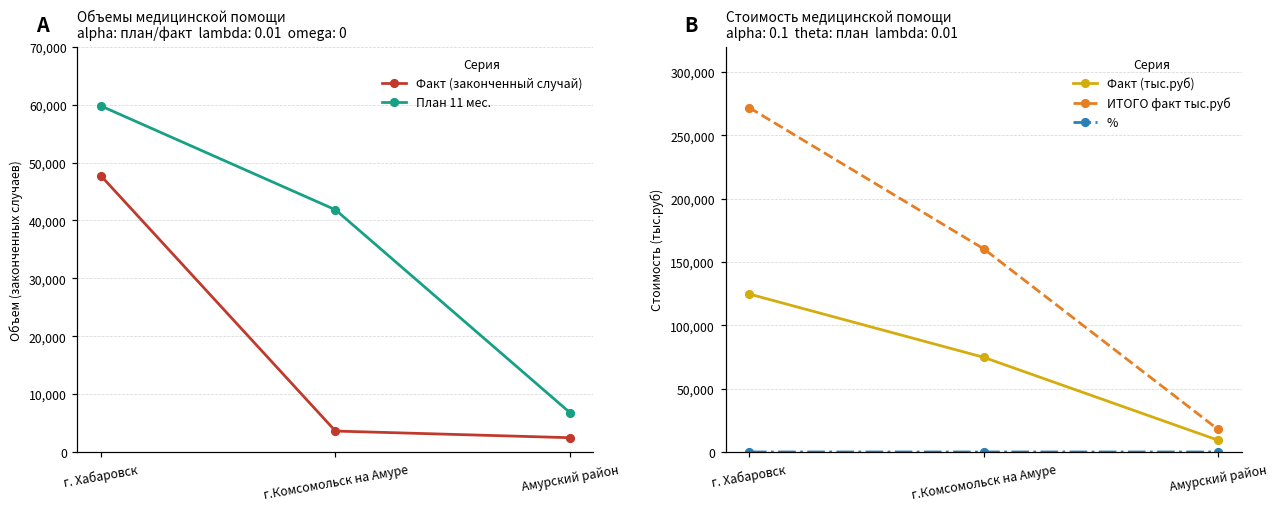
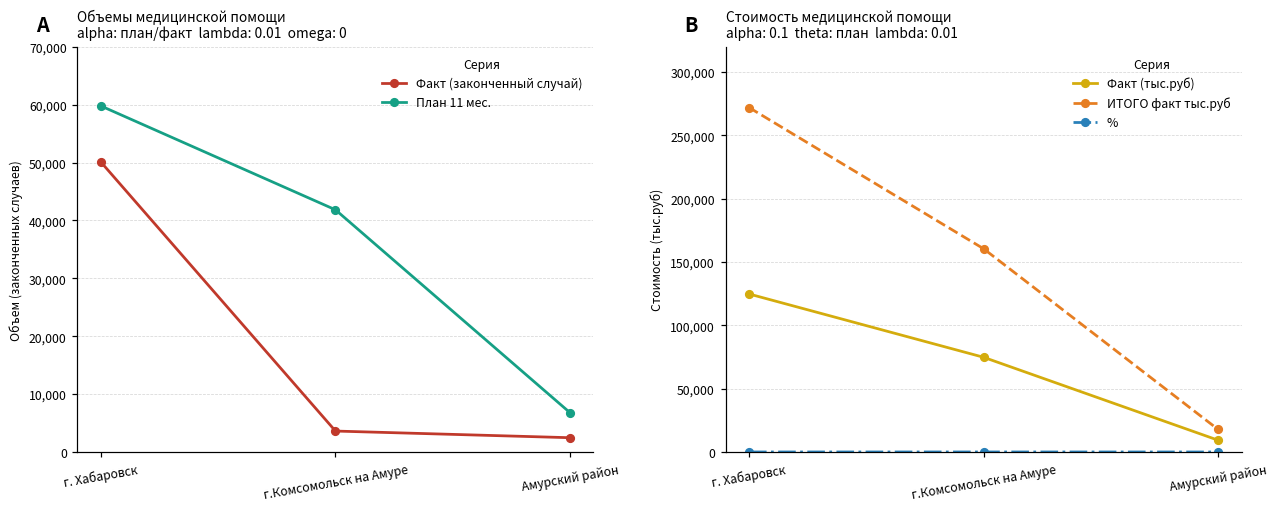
Объемы медицинской помощи alpha: план/факт lambda: 0.01 omega: 0, Факт (законченный случай), г. Хабаровск: 48,000 -> 50,000
